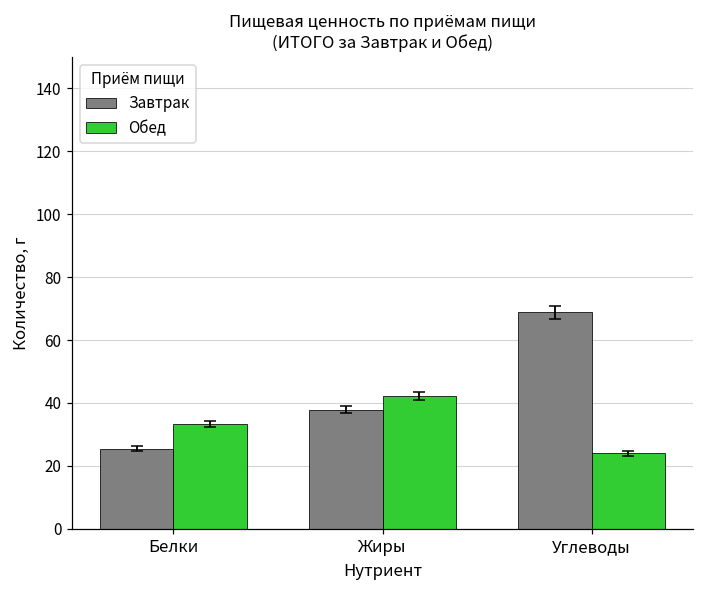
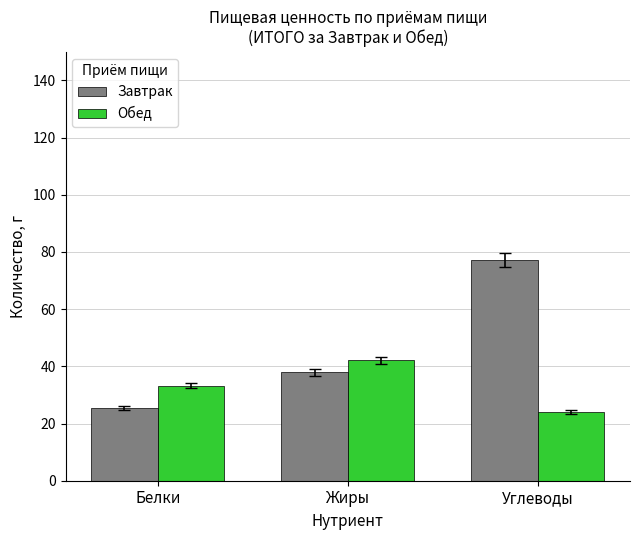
Завтрак, Углеводы: 69 -> 77
